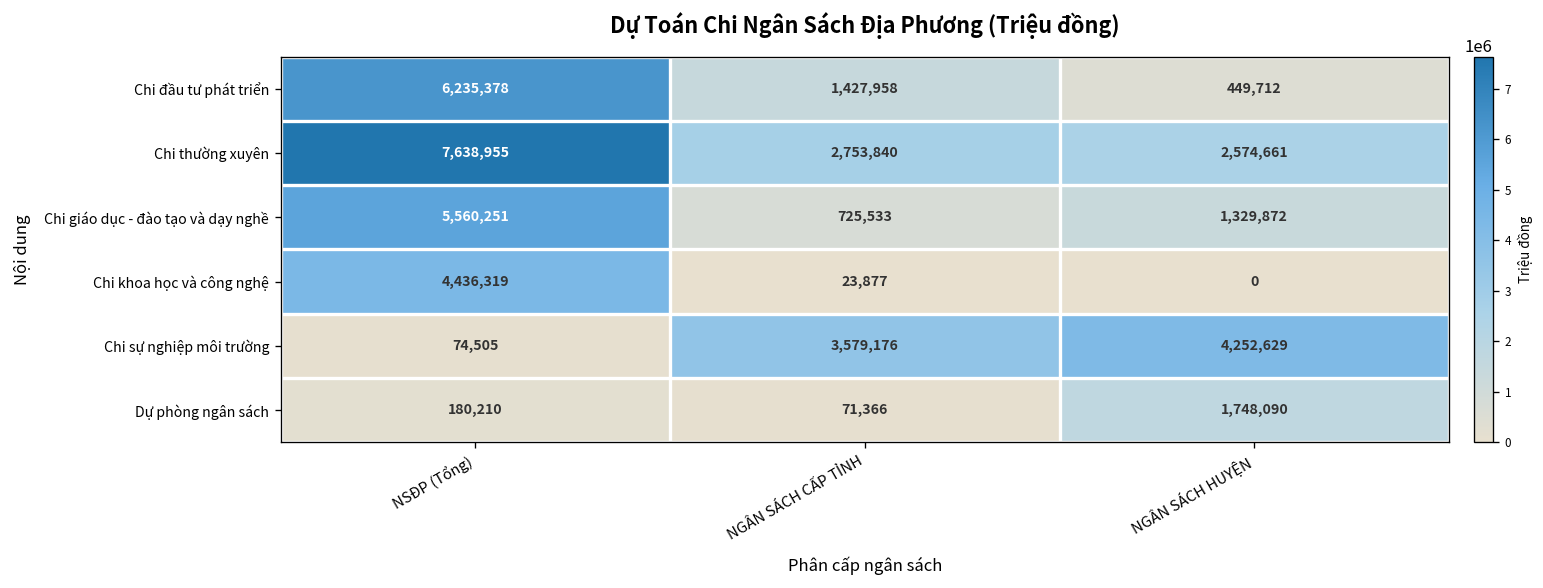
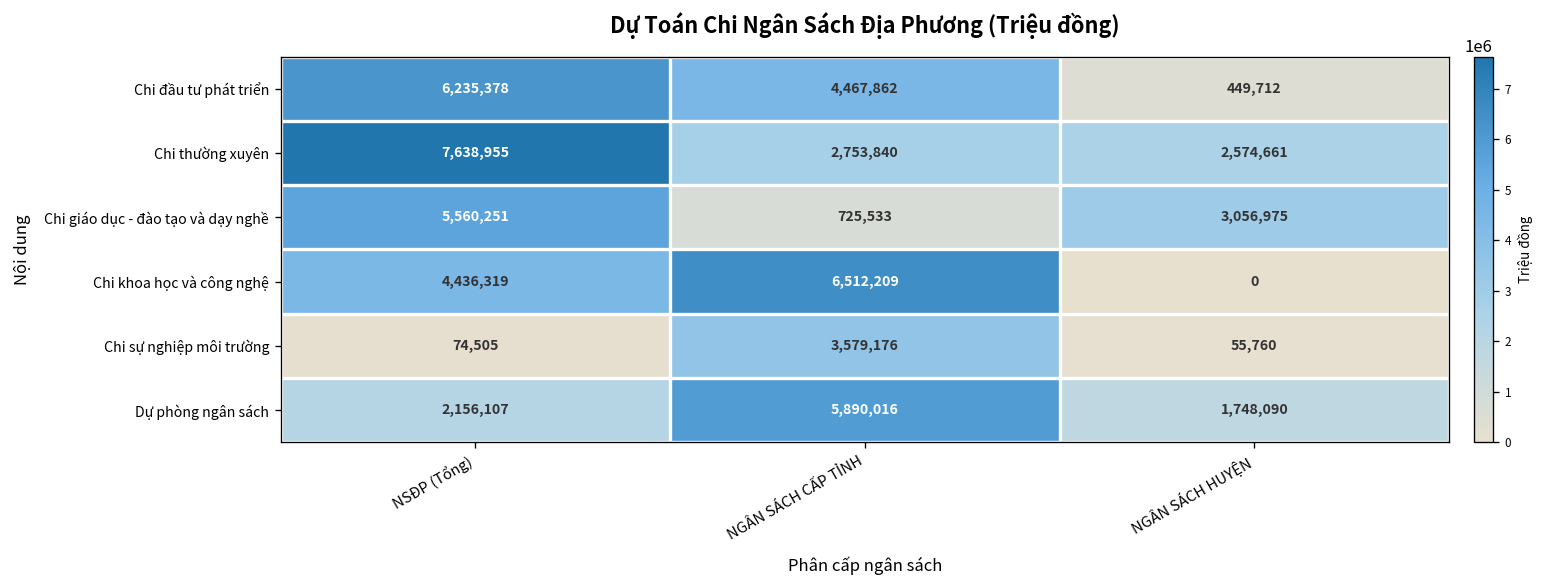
Chi đầu tư phát triển, NGÂN SÁCH CẤP TỈNH: 1,427,958 -> 4,467,862
Chi giáo dục - đào tạo và dạy nghề, NGÂN SÁCH HUYỆN: 1,329,872 -> 3,056,975
Chi khoa học và công nghệ, NGÂN SÁCH CẤP TỈNH: 23,877 -> 6,512,209
Chi sự nghiệp môi trường, NGÂN SÁCH HUYỆN: 4,252,629 -> 55,760
Dự phòng ngân sách, NSĐP (Tổng): 180,210 -> 2,156,107
Dự phòng ngân sách, NGÂN SÁCH CẤP TỈNH: 71,366 -> 5,890,016
